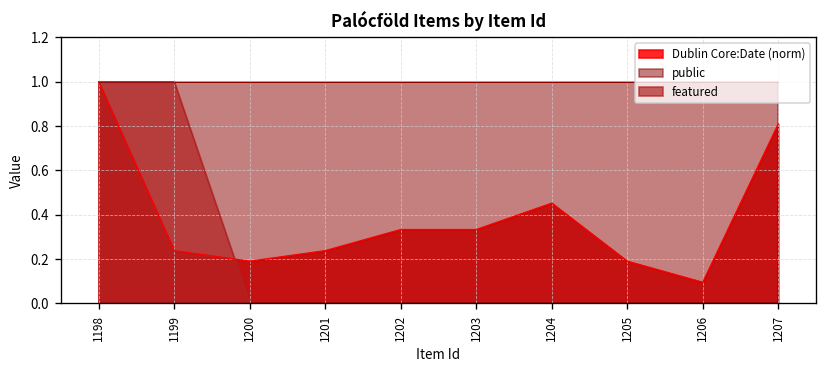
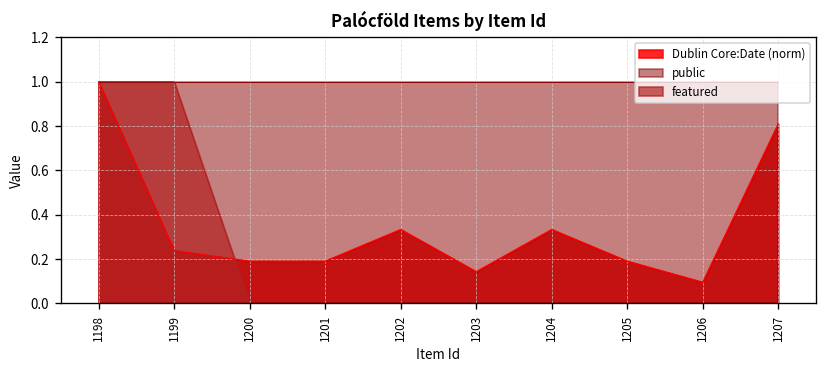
Dublin Core:Date (norm), 1201: 0.24 -> 0.19
Dublin Core:Date (norm), 1203: 0.33 -> 0.14
Dublin Core:Date (norm), 1204: 0.45 -> 0.33
